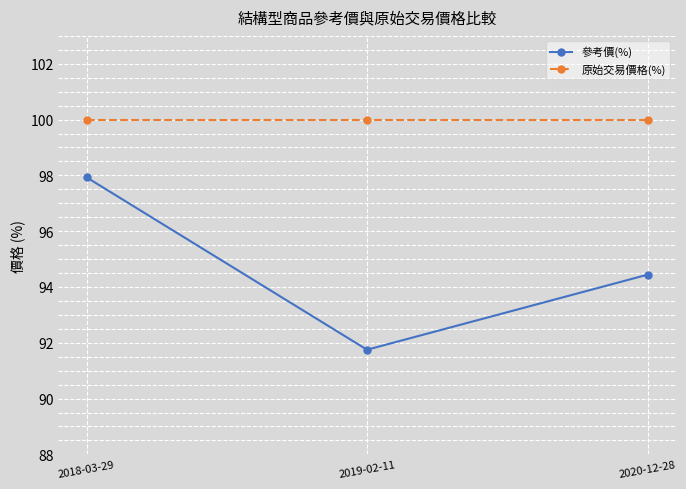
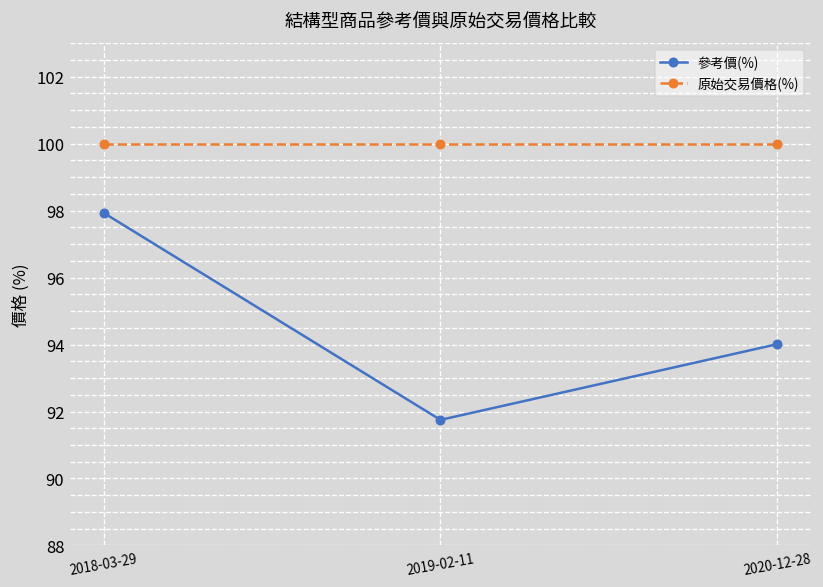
參考價(%), 2020-12-28: 94.4 -> 94.0
